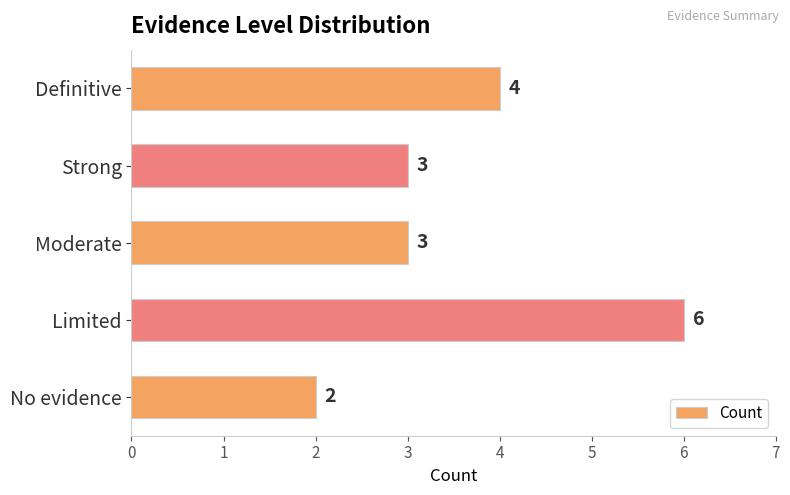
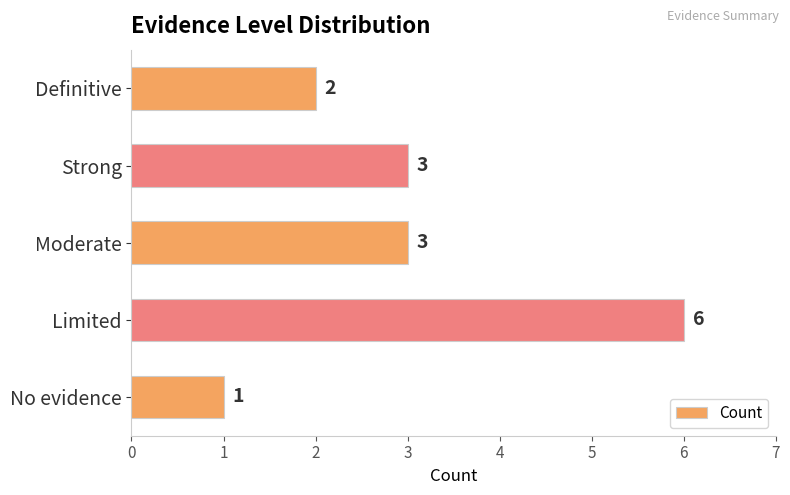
Definitive: 4 -> 2
No evidence: 2 -> 1
